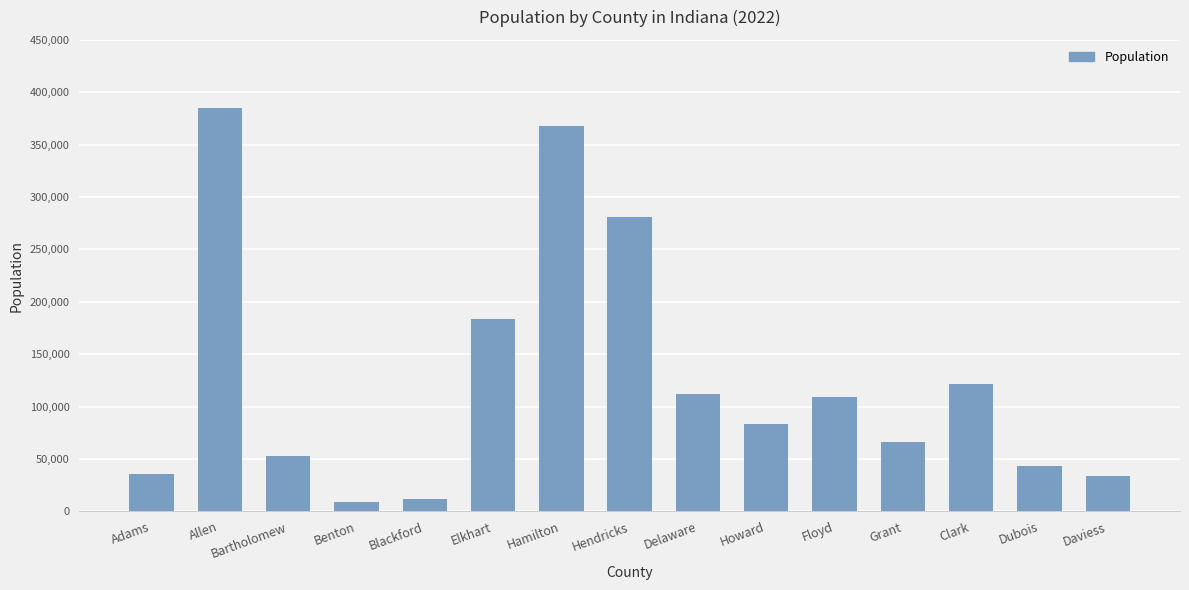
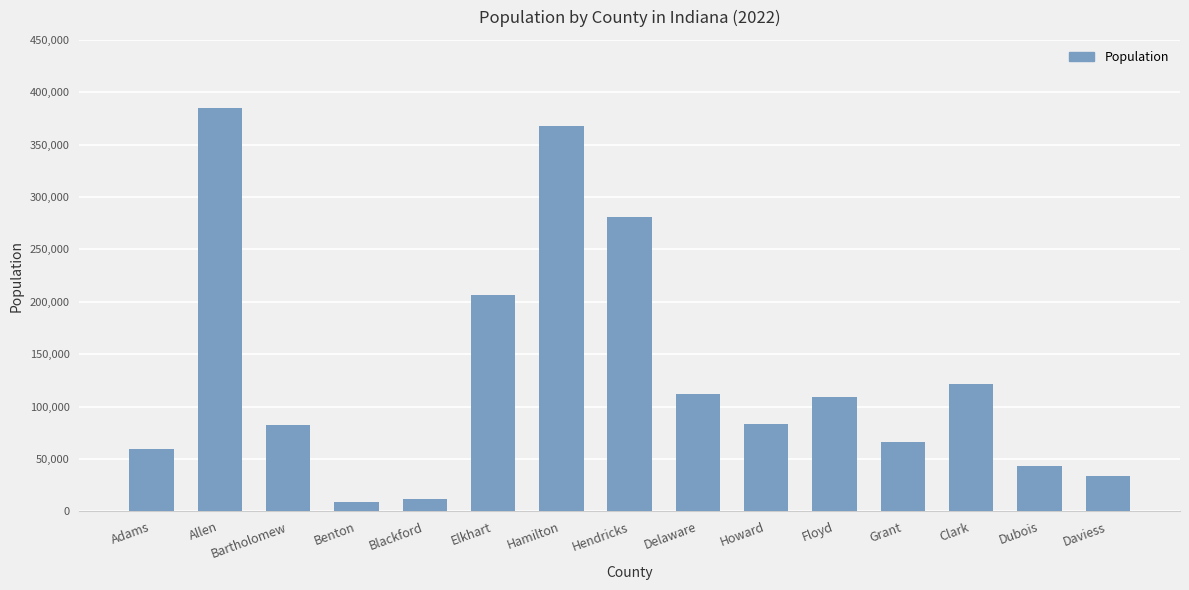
Adams: 36,000 -> 59,000
Bartholomew: 53,000 -> 82,000
Elkhart: 184,000 -> 207,000
